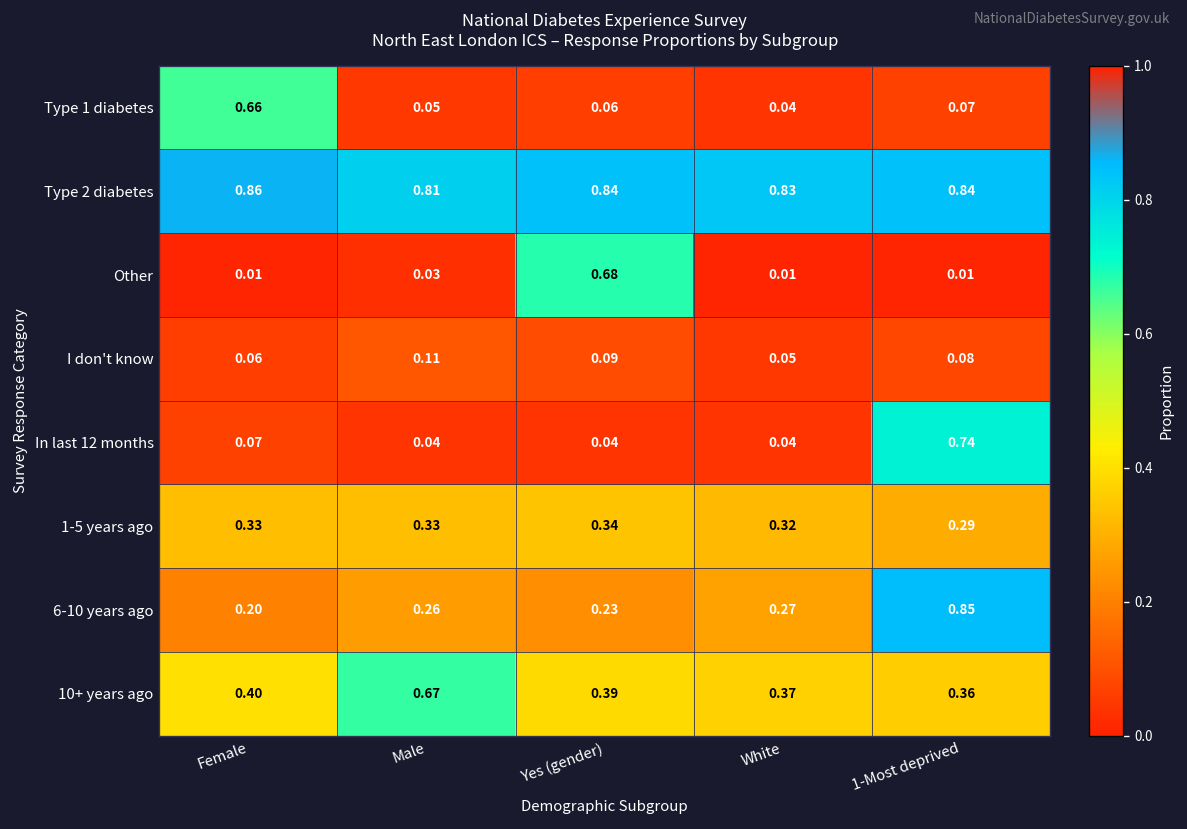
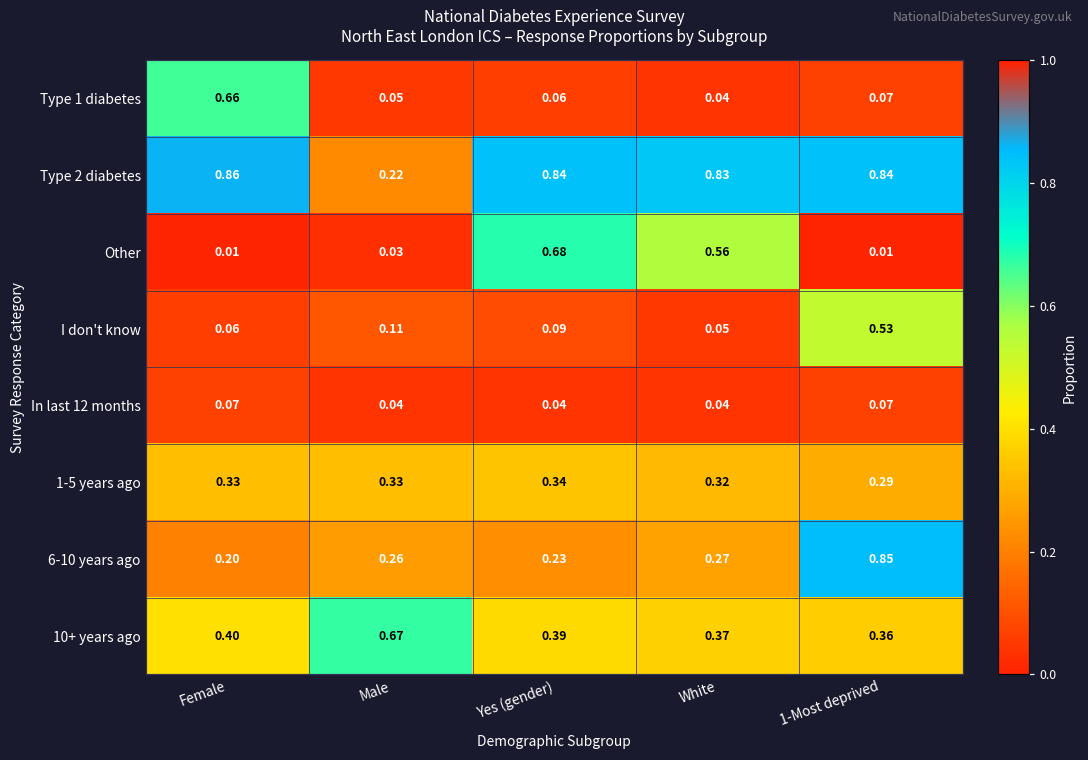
Type 2 diabetes, Male: 0.81 -> 0.22
Other, White: 0.01 -> 0.56
I don't know, 1-Most deprived: 0.08 -> 0.53
In last 12 months, 1-Most deprived: 0.74 -> 0.07
